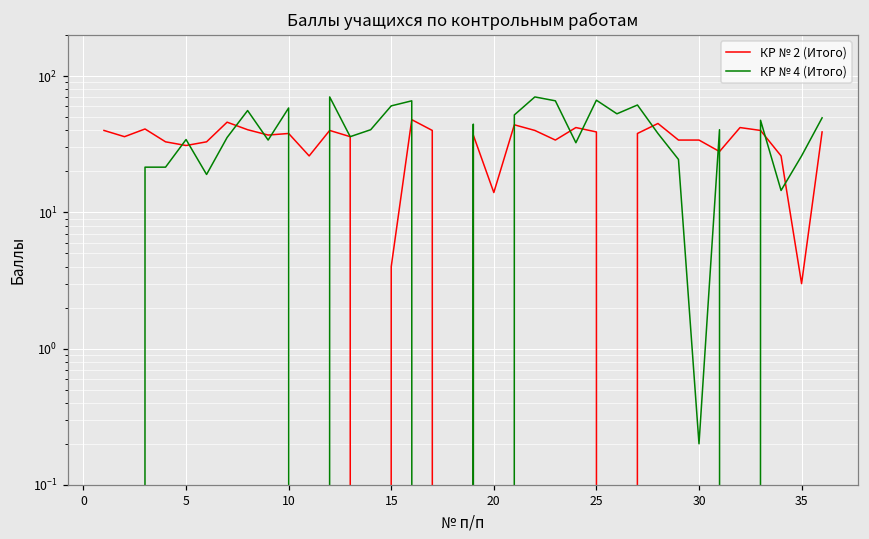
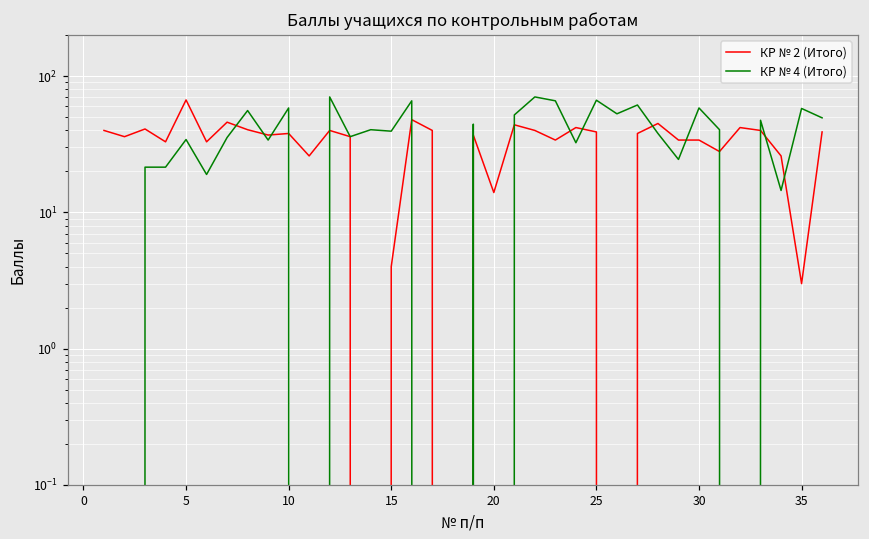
КР № 2 (Итого), 5: 31 -> 70
КР № 4 (Итого), 15: 60 -> 40
КР № 4 (Итого), 30: 0.2 -> 60
КР № 4 (Итого), 35: 26 -> 60
